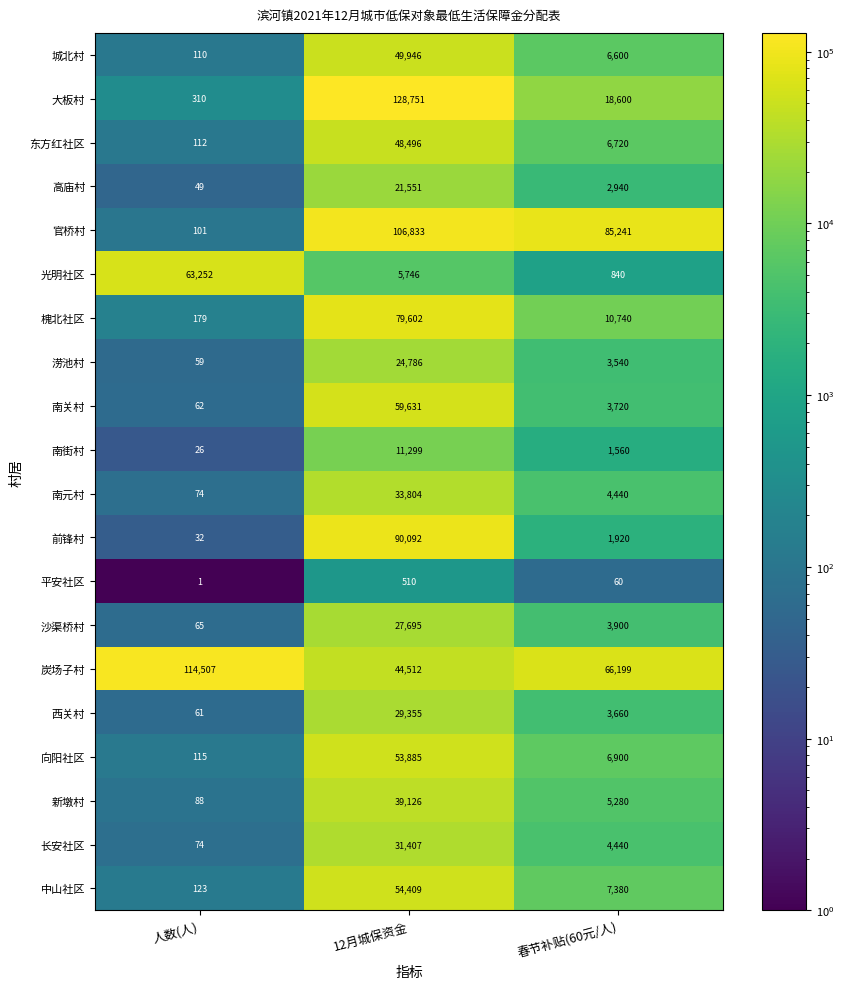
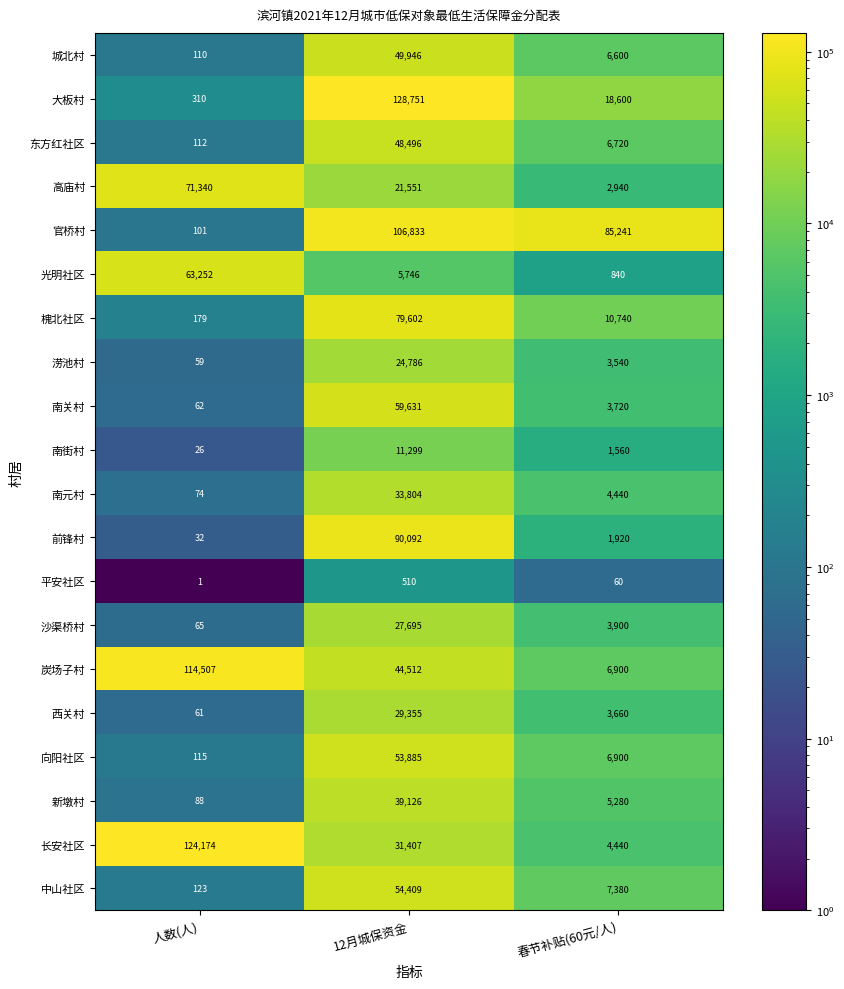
高庙村, 人数(人): 49 -> 71,340
炭场子村, 春节补贴(60元/人): 66,199 -> 6,900
长安社区, 人数(人): 74 -> 124,174
